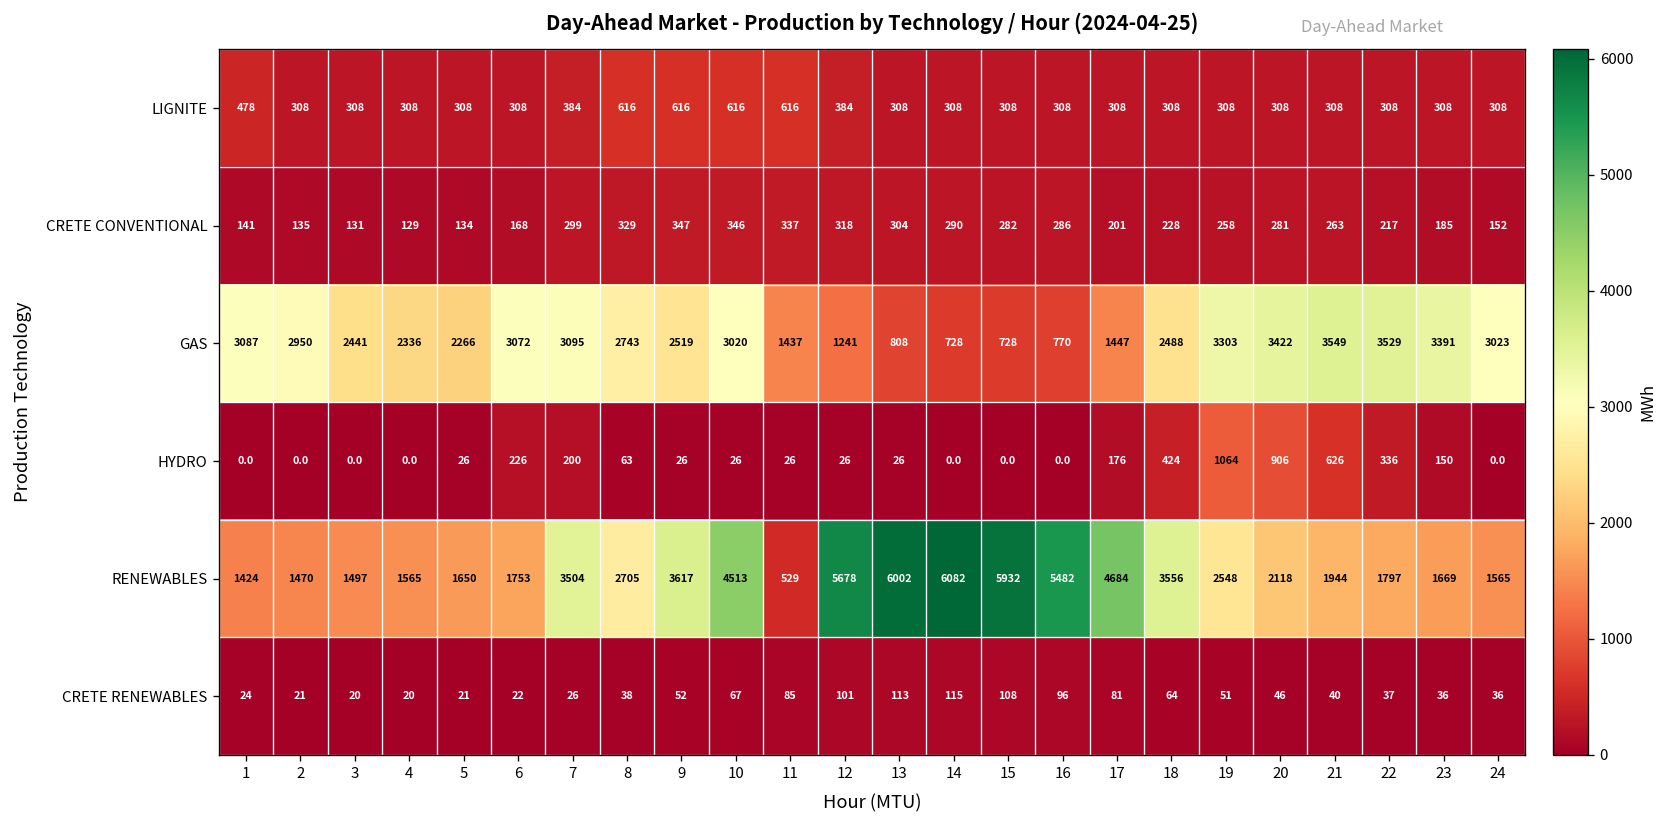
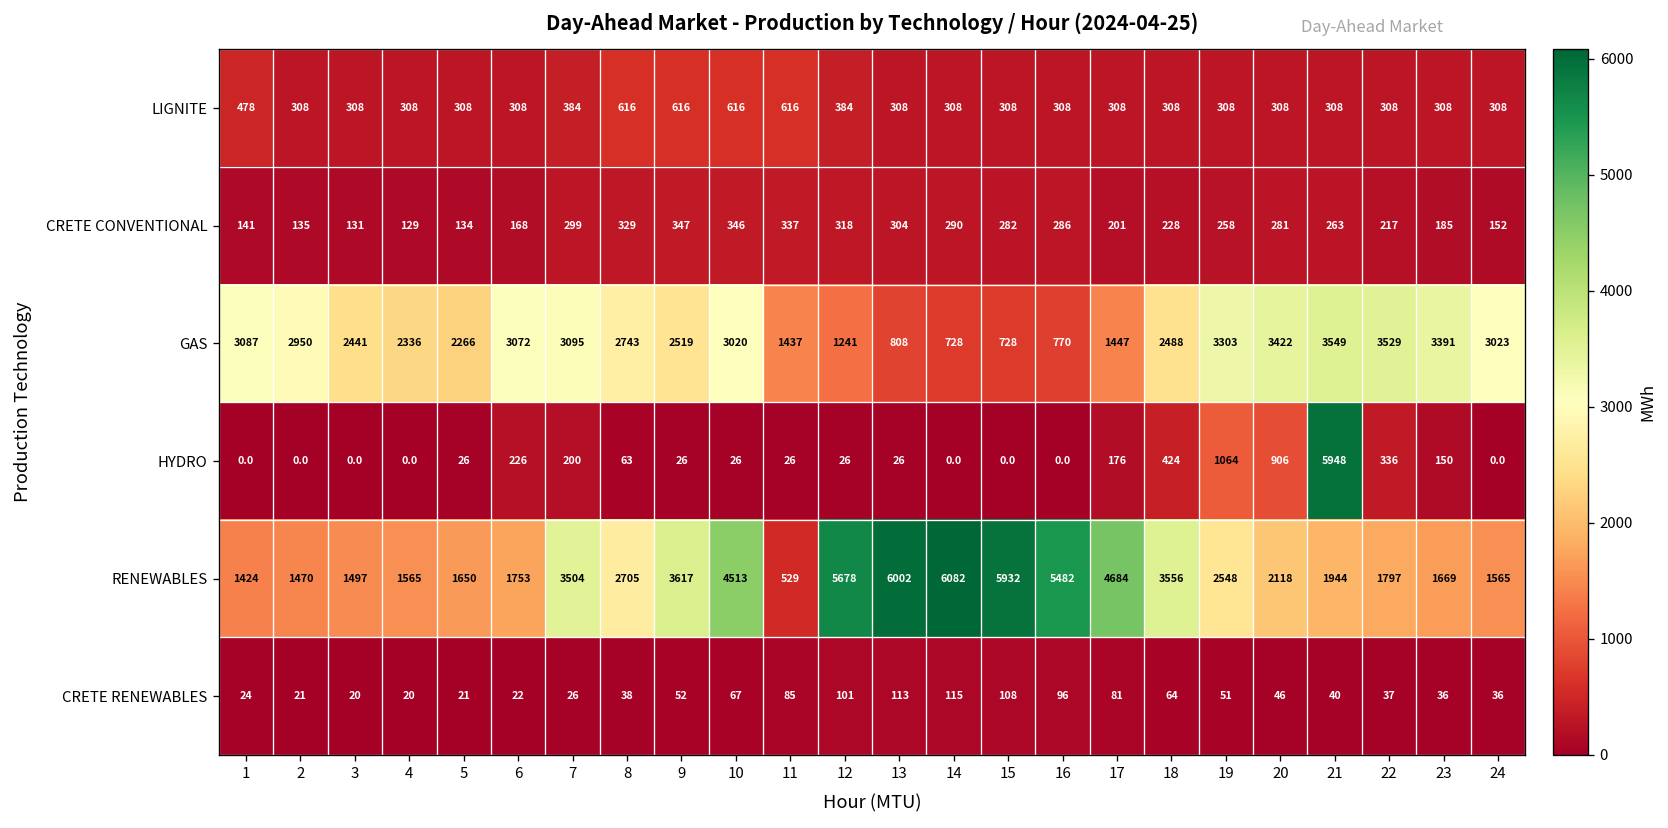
HYDRO, 21: 626 -> 5948
